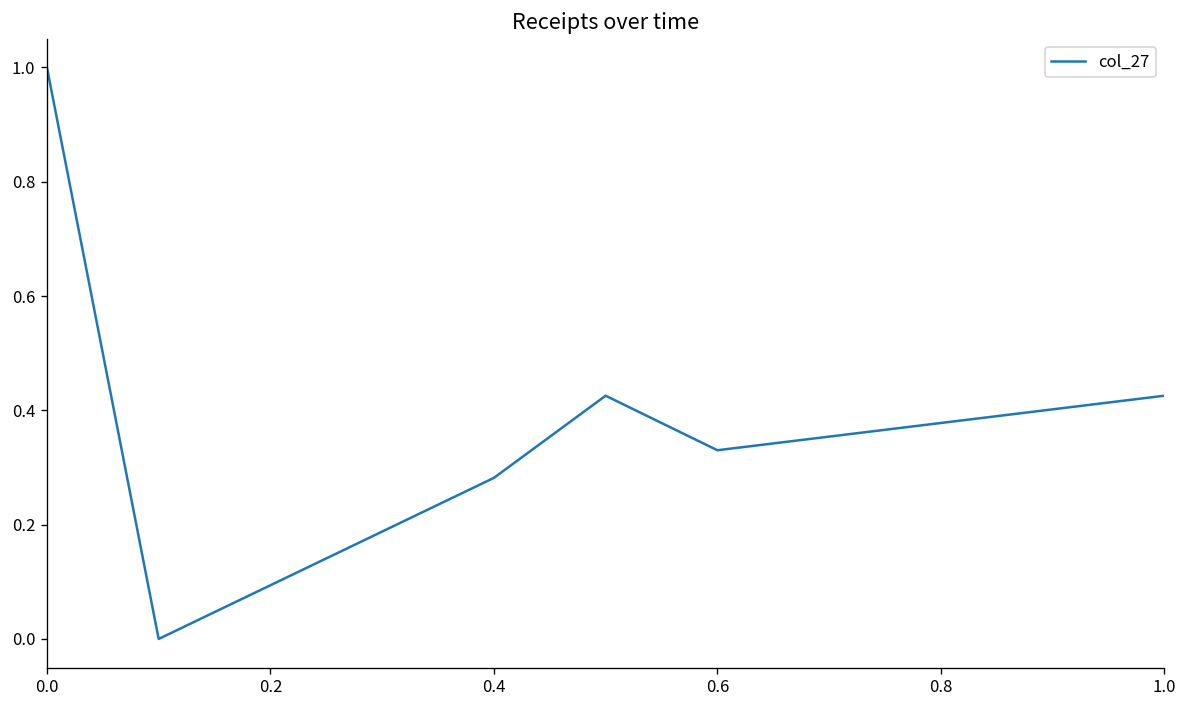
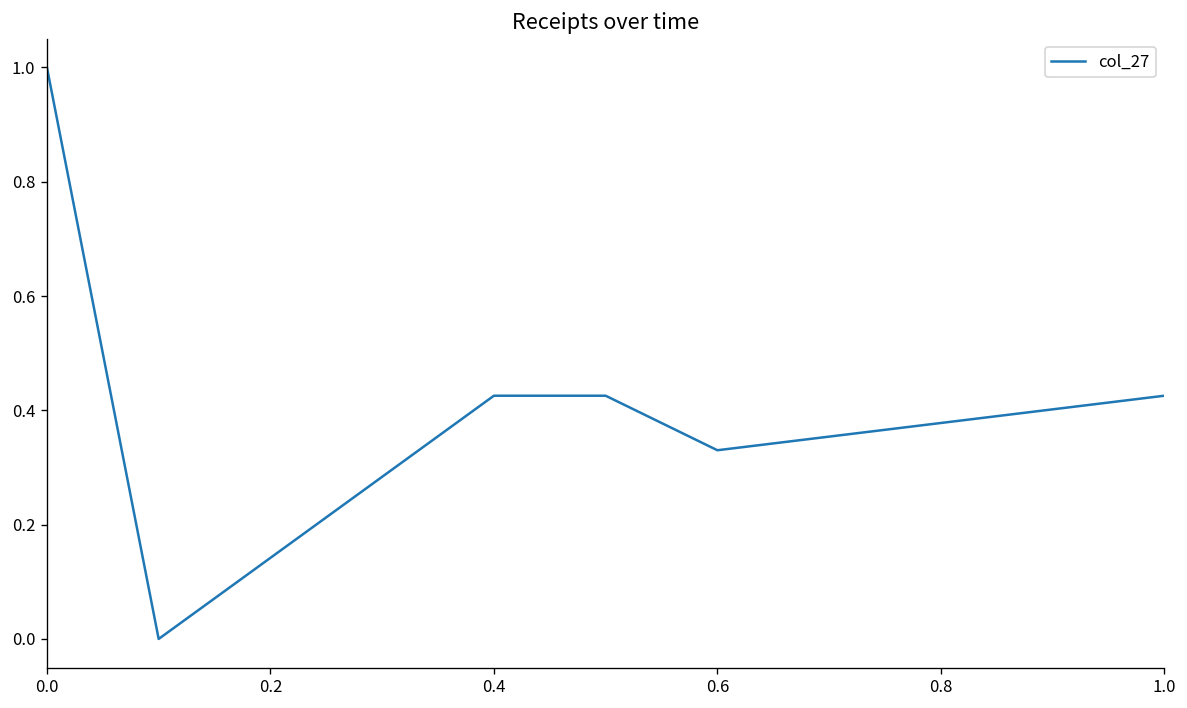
0.4: 0.28 -> 0.43
